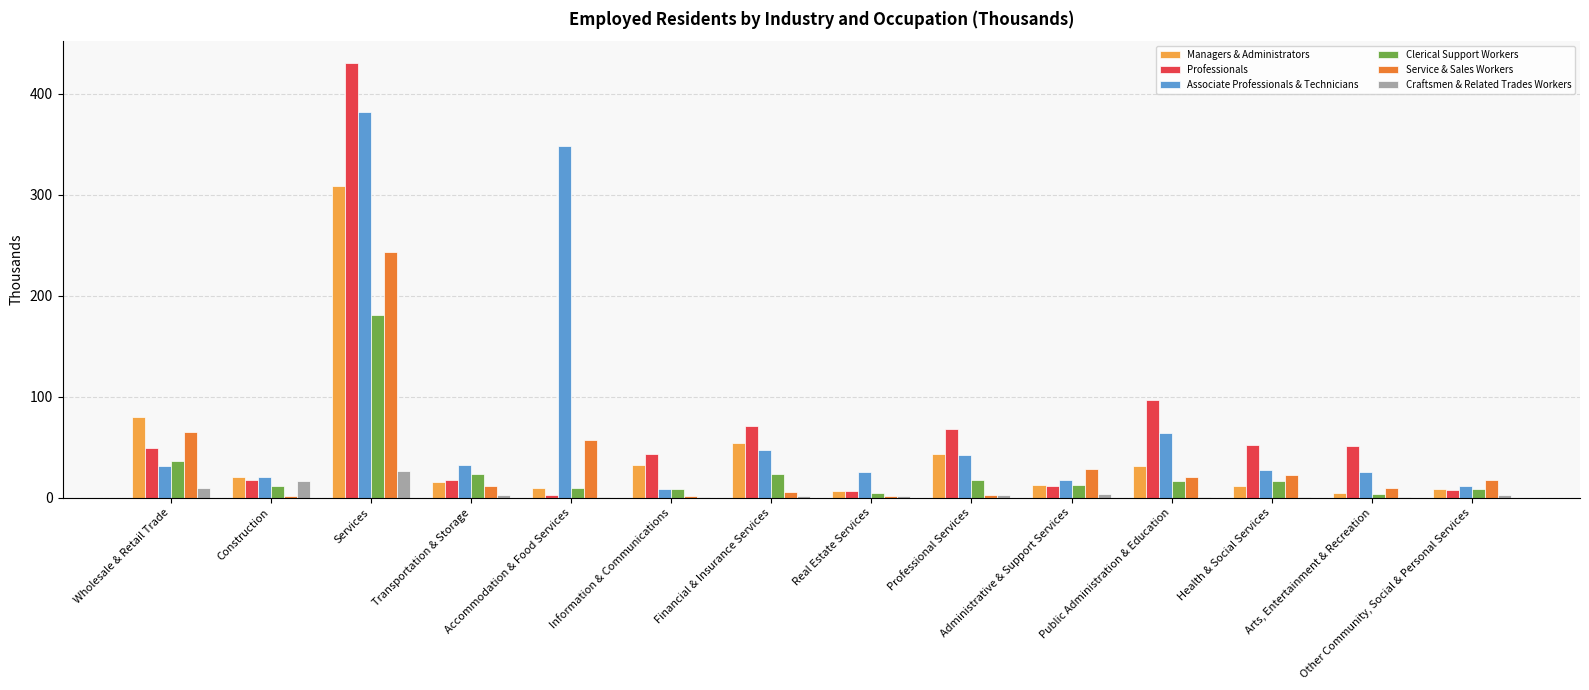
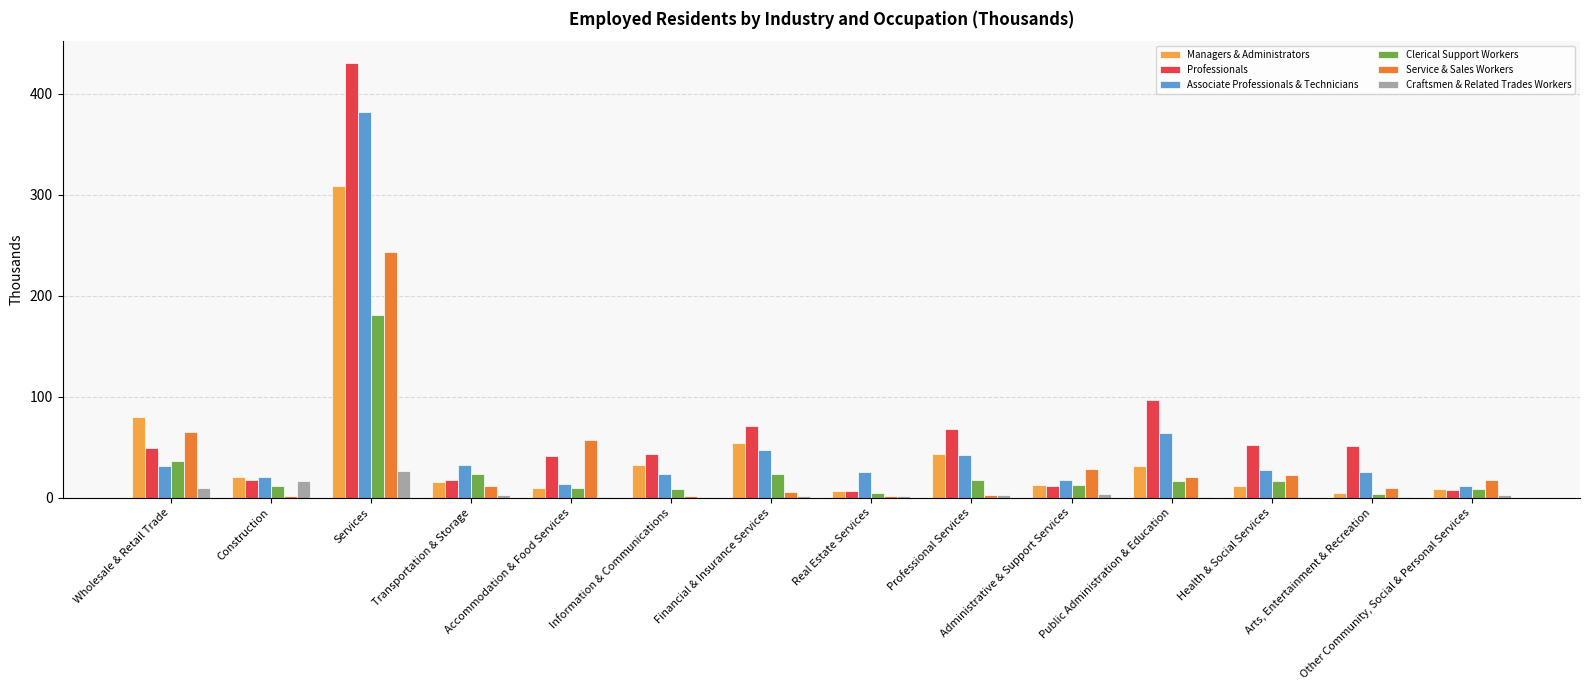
Professionals, Accommodation & Food Services: 3 -> 42
Associate Professionals & Technicians, Accommodation & Food Services: 348 -> 13
Associate Professionals & Technicians, Information & Communications: 9 -> 23
